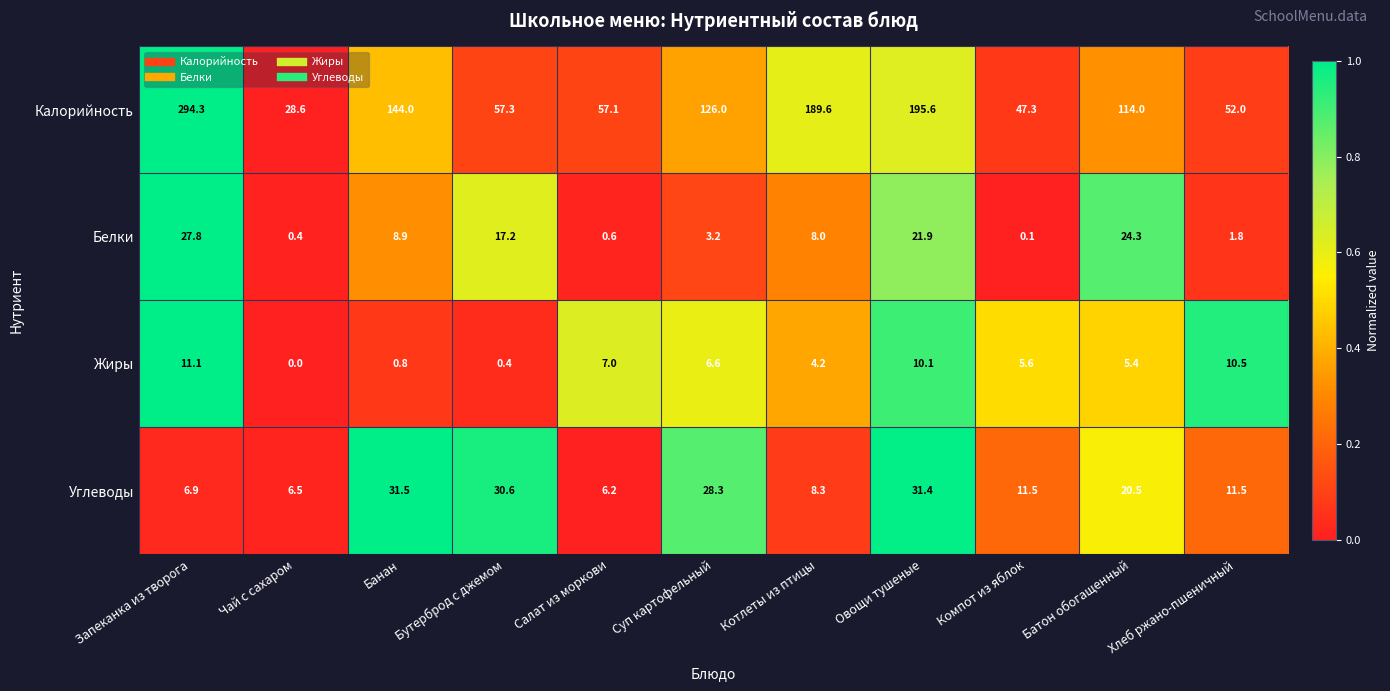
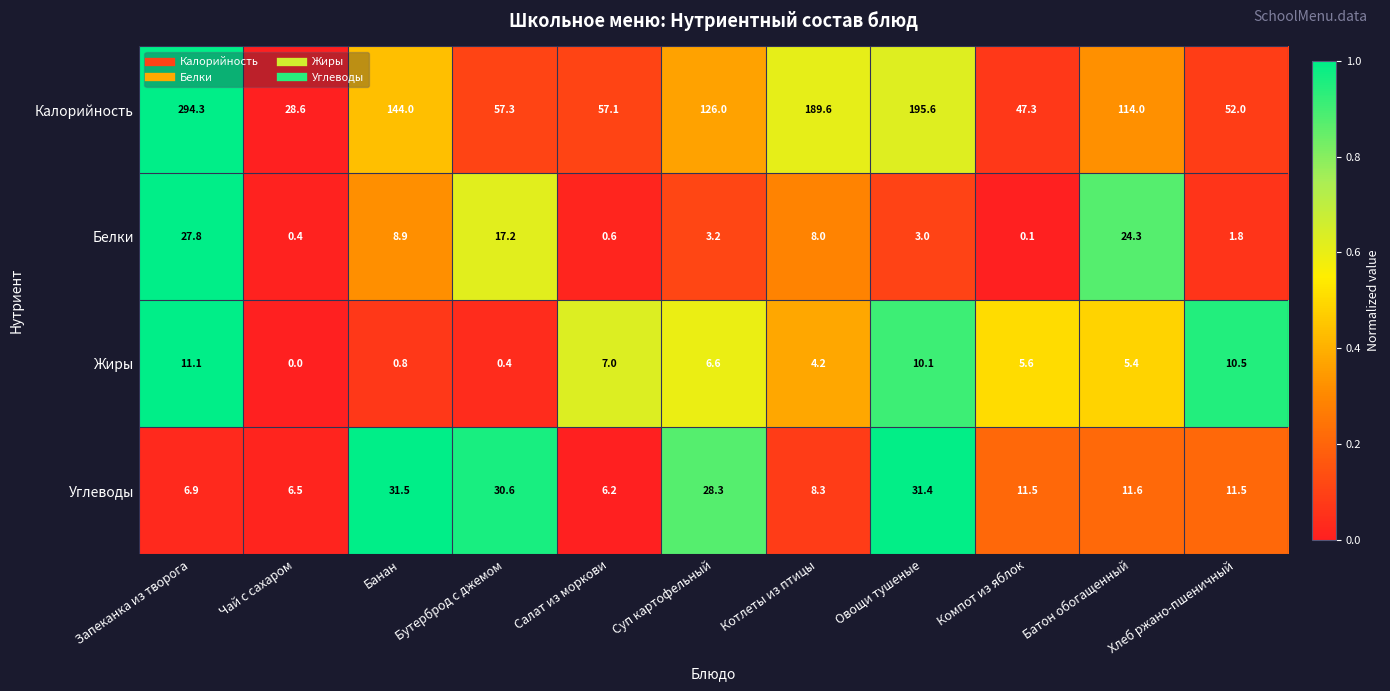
Белки, Овощи тушеные: 21.9 -> 3.0
Углеводы, Батон обогащенный: 20.5 -> 11.6
